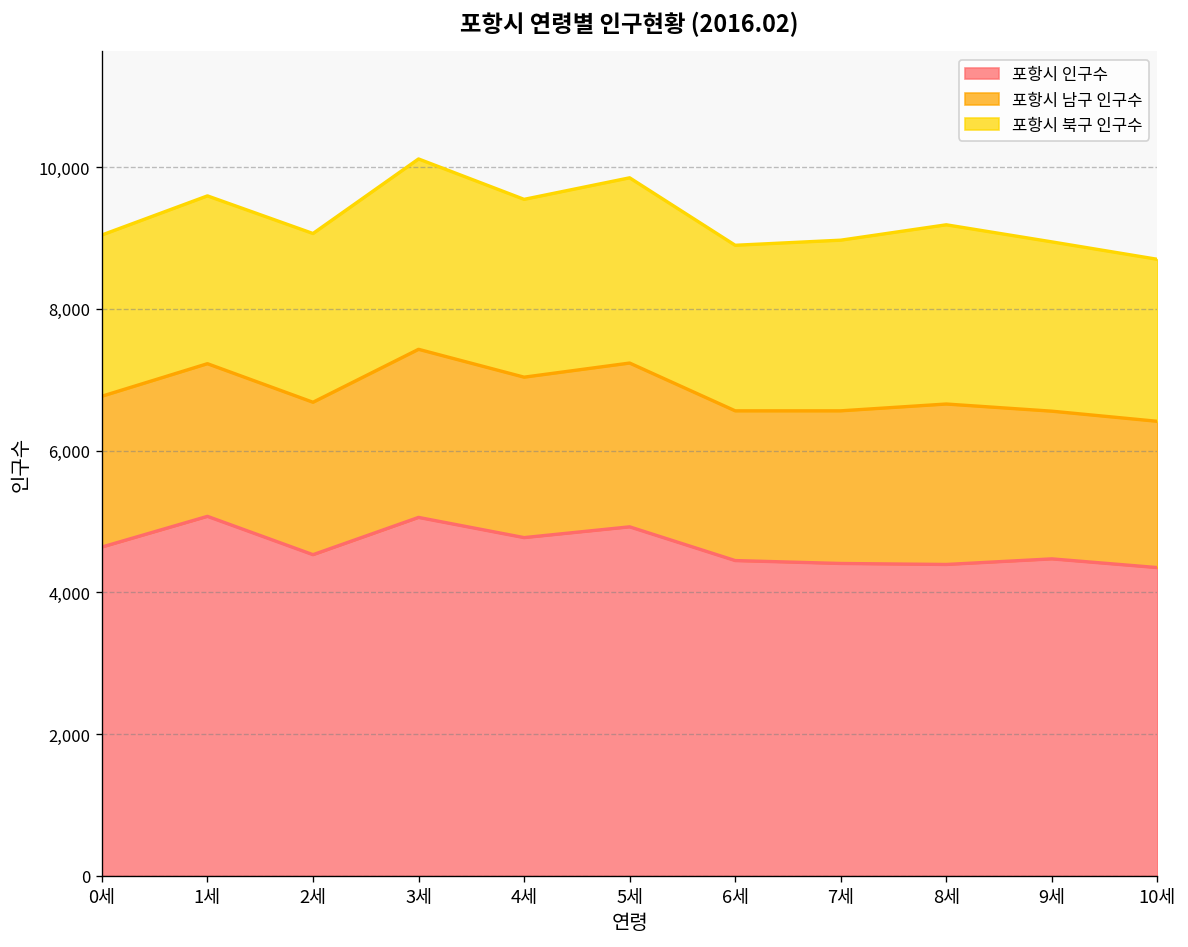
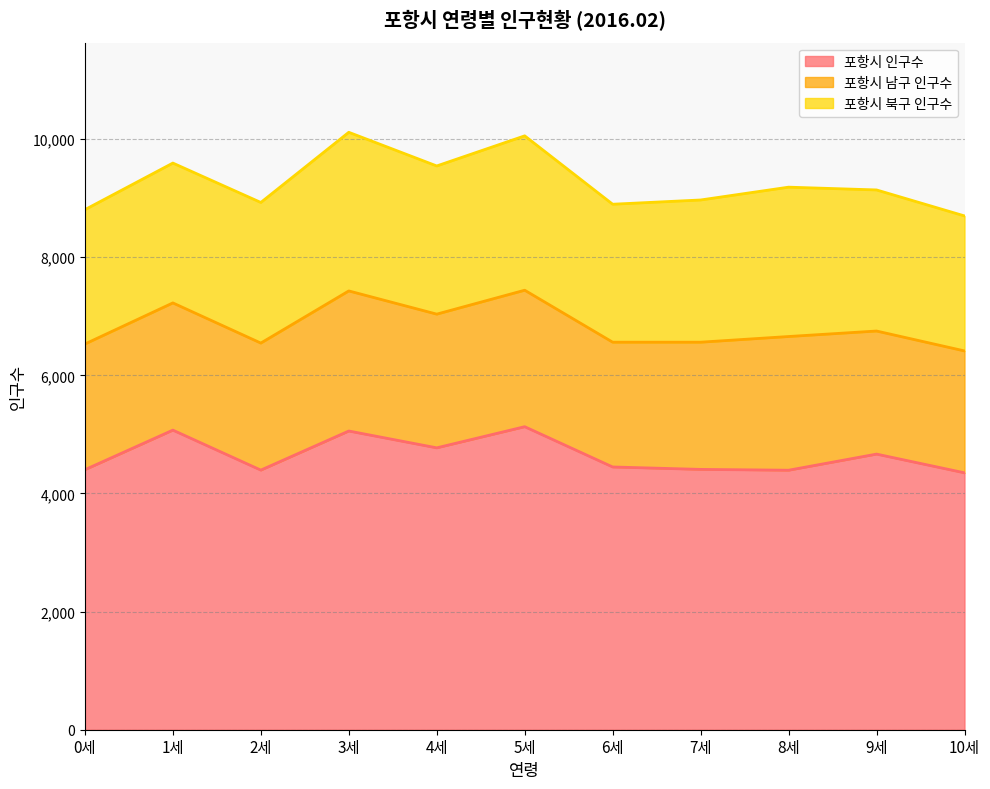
포항시 인구수, 0세: 4,600 -> 4,400
포항시 인구수, 2세: 4,500 -> 4,400
포항시 인구수, 5세: 4,900 -> 5,100
포항시 인구수, 9세: 4,500 -> 4,700
